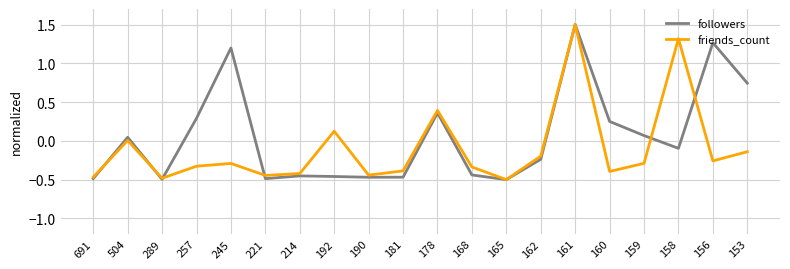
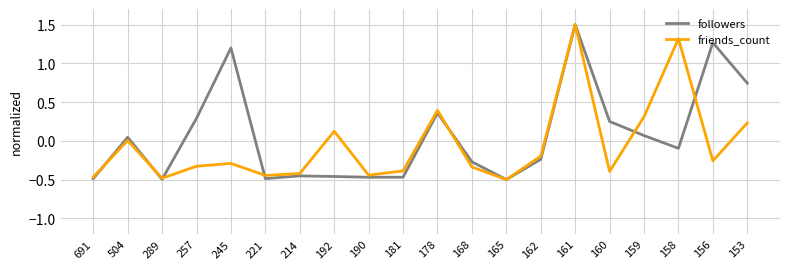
followers, 168: -0.4 -> -0.3
friends_count, 159: -0.3 -> 0.3
friends_count, 153: -0.1 -> 0.2
